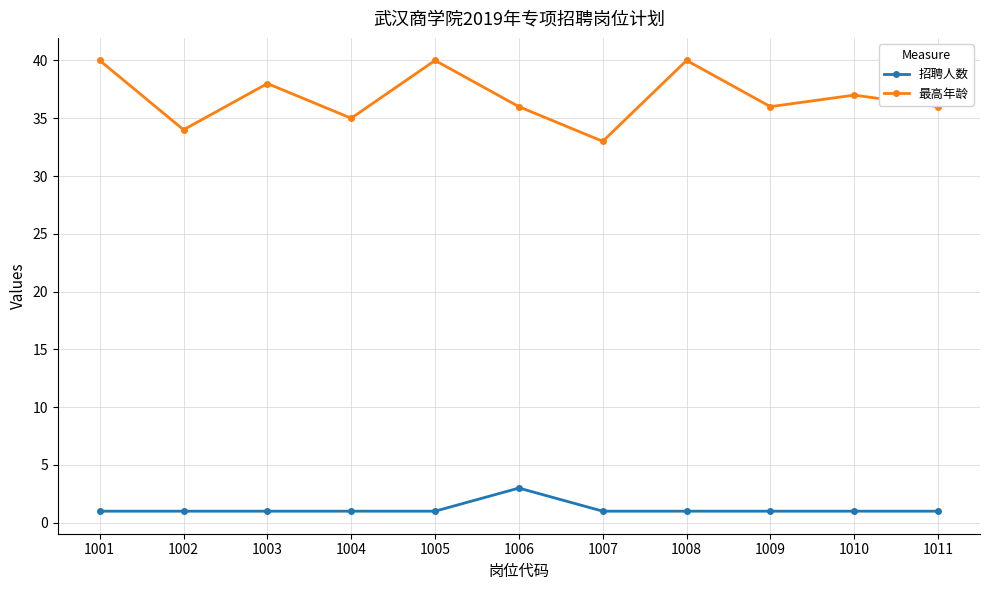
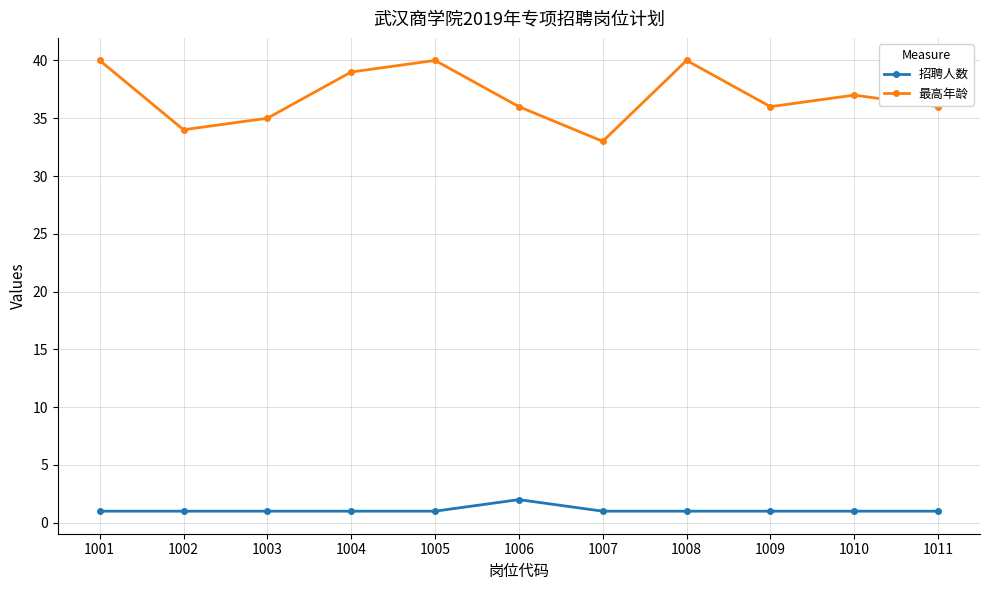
最高年龄, 1003: 38 -> 35
最高年龄, 1004: 35 -> 39
招聘人数, 1006: 3 -> 2
